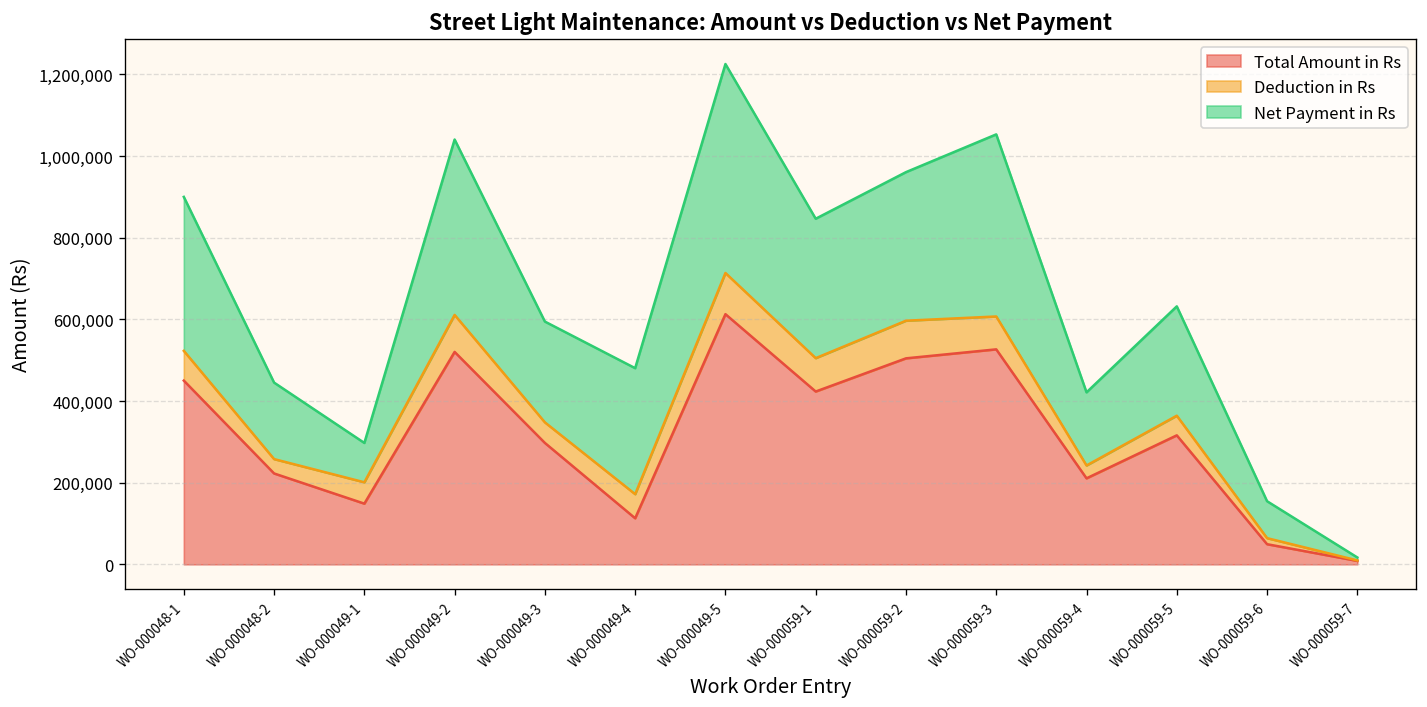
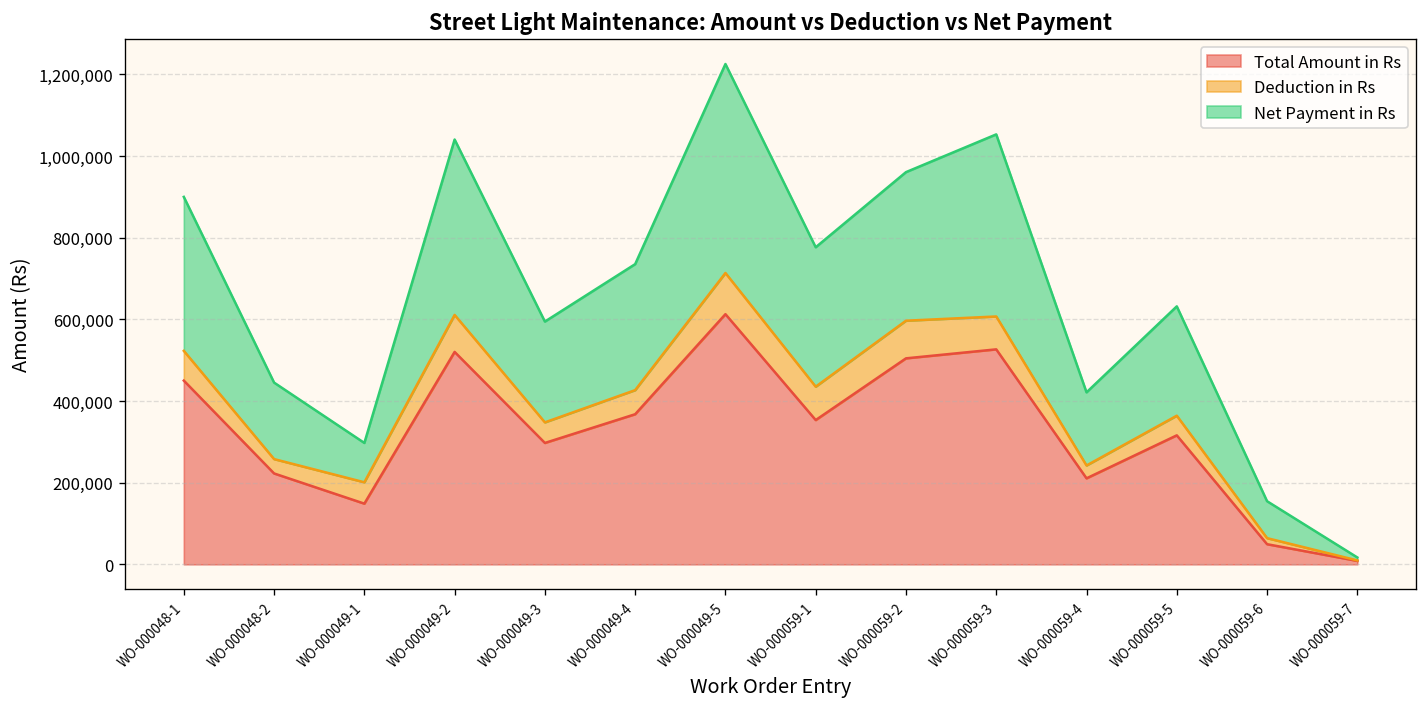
Total Amount in Rs, WO-000049-4: 110,000 -> 370,000
Total Amount in Rs, WO-000059-1: 420,000 -> 350,000
